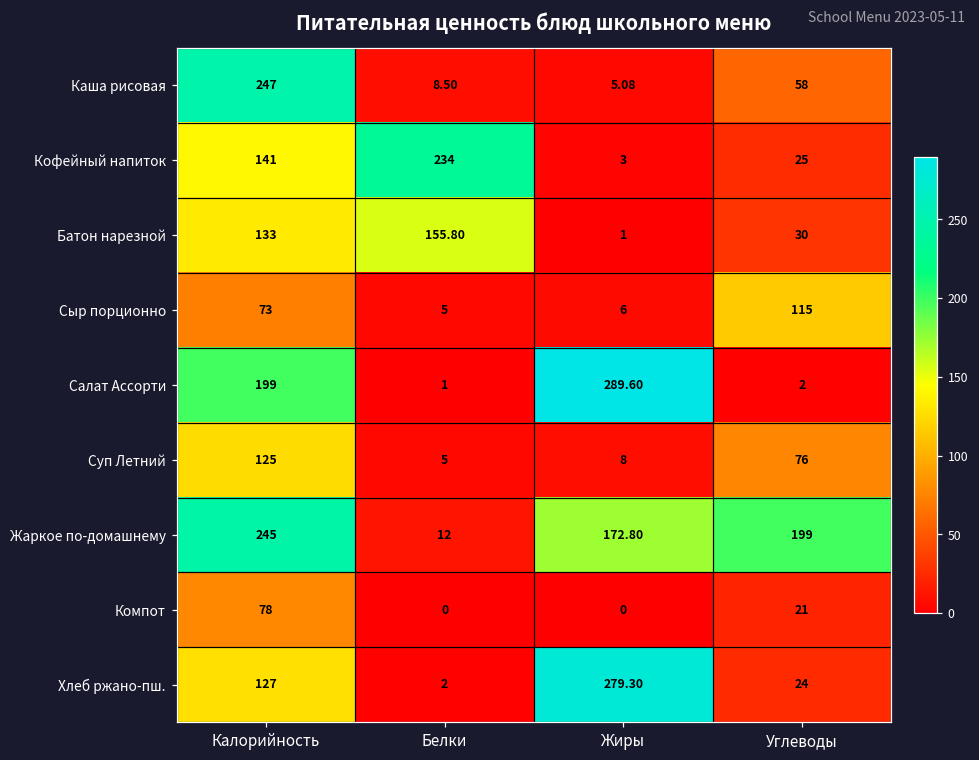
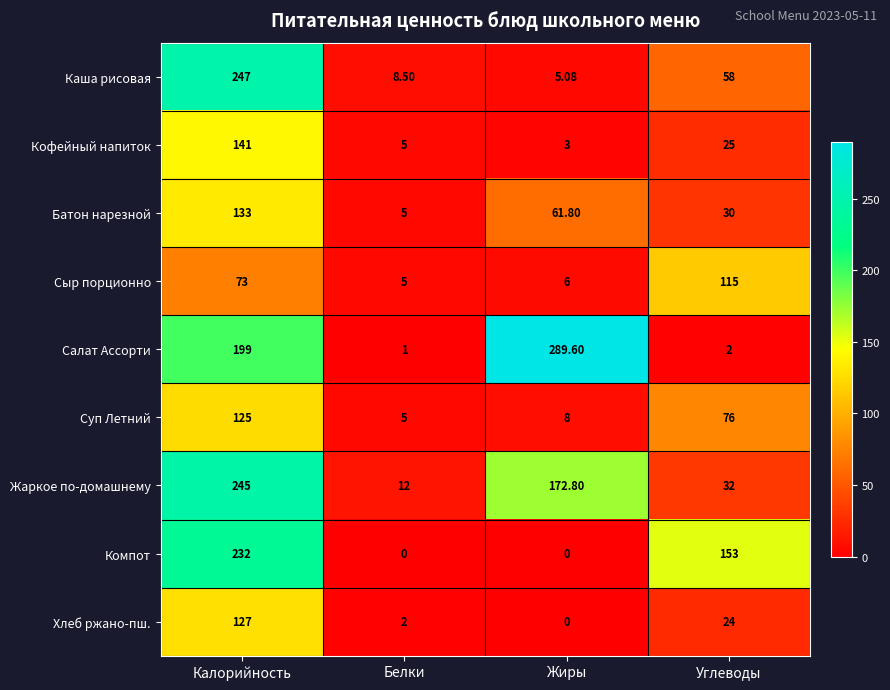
Кофейный напиток, Белки: 234 -> 5
Батон нарезной, Белки: 155.80 -> 5
Батон нарезной, Жиры: 1 -> 61.80
Жаркое по-домашнему, Углеводы: 199 -> 32
Компот, Калорийность: 78 -> 232
Компот, Углеводы: 21 -> 153
Хлеб ржано-пш., Жиры: 279.30 -> 0
